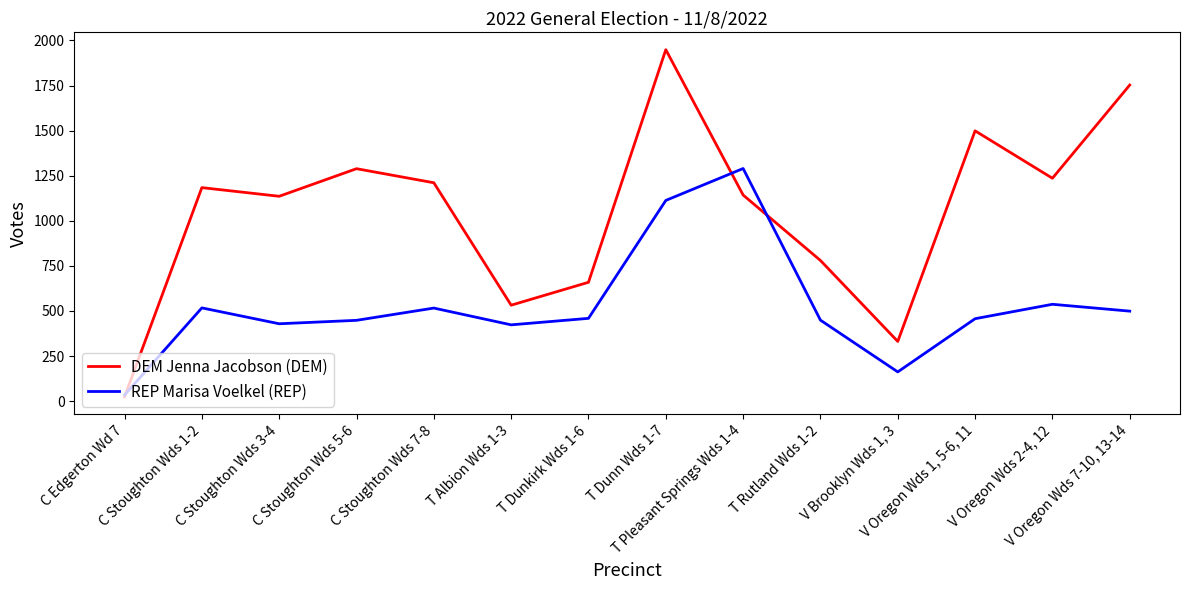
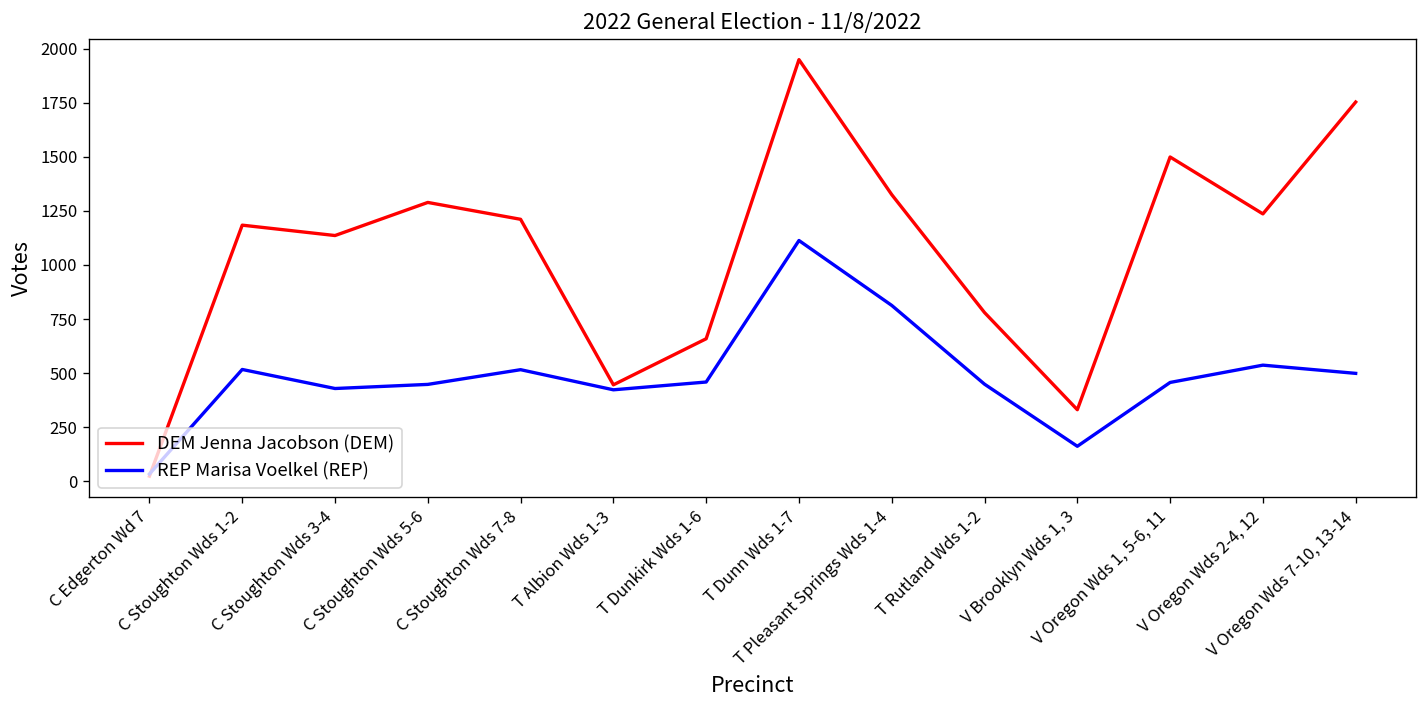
DEM Jenna Jacobson (DEM), T Albion Wds 1-3: 530 -> 450
DEM Jenna Jacobson (DEM), T Pleasant Springs Wds 1-4: 1140 -> 1330
REP Marisa Voelkel (REP), T Pleasant Springs Wds 1-4: 1290 -> 810
